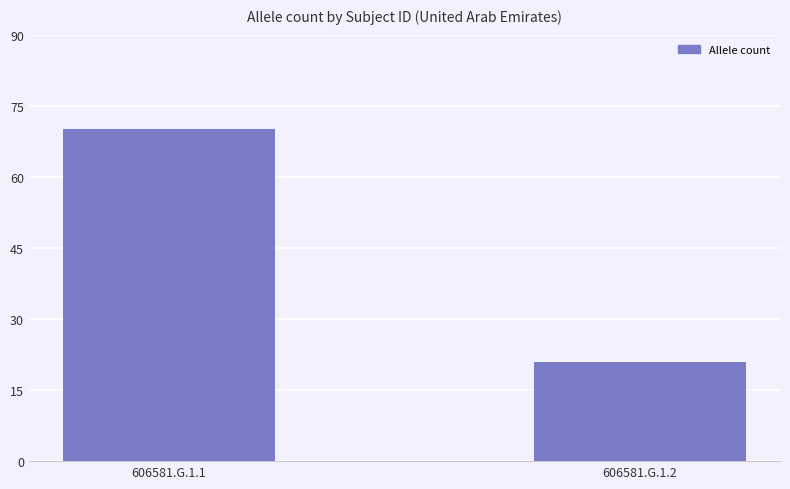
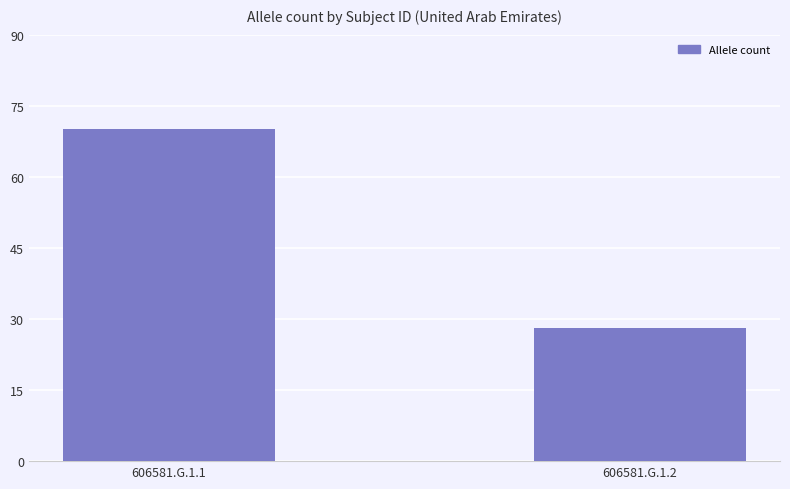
606581.G.1.2: 21 -> 28
